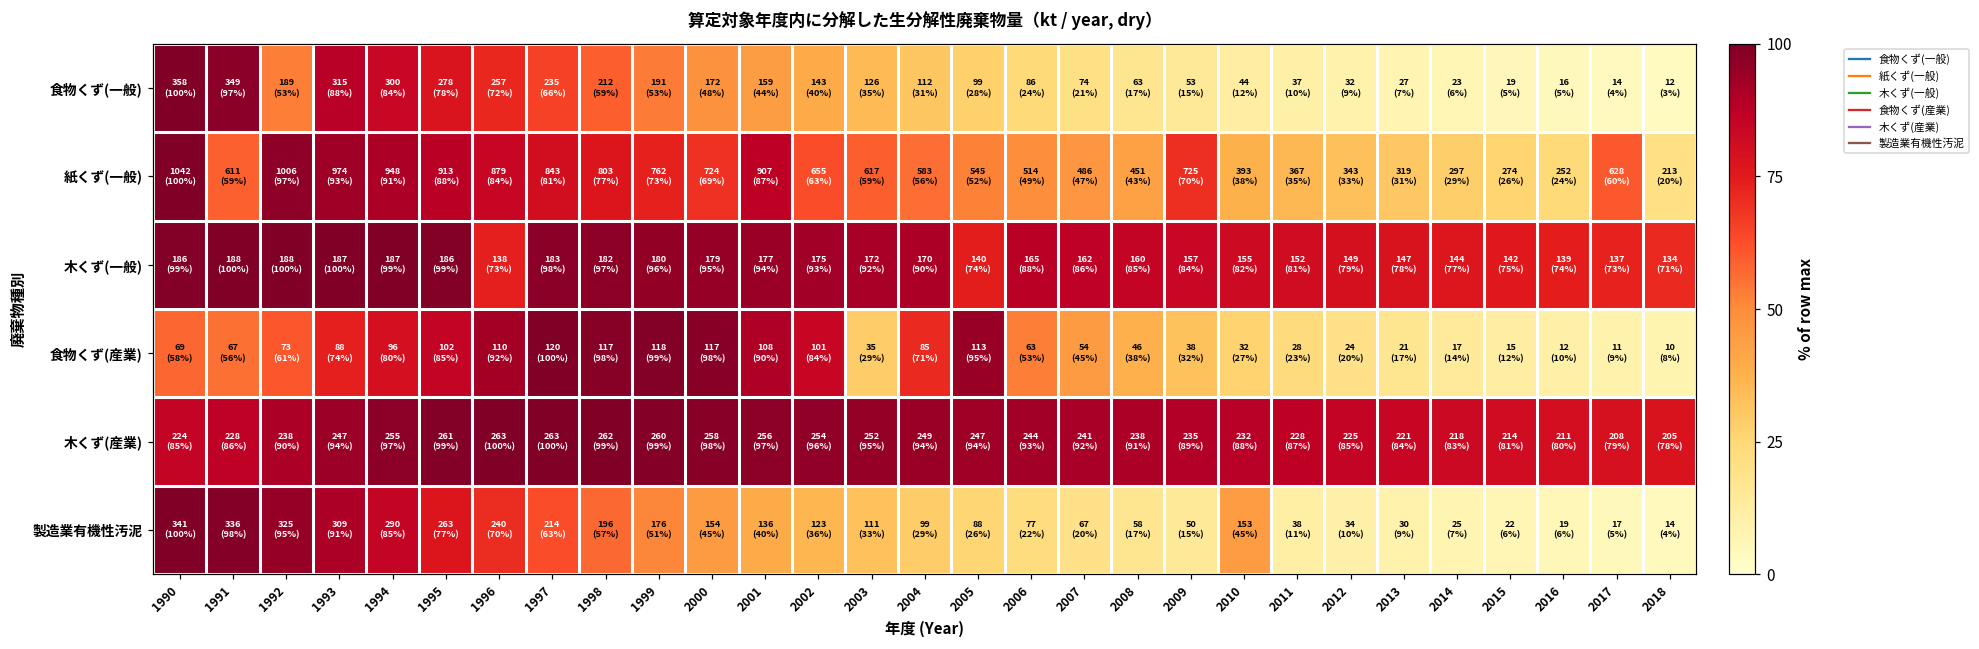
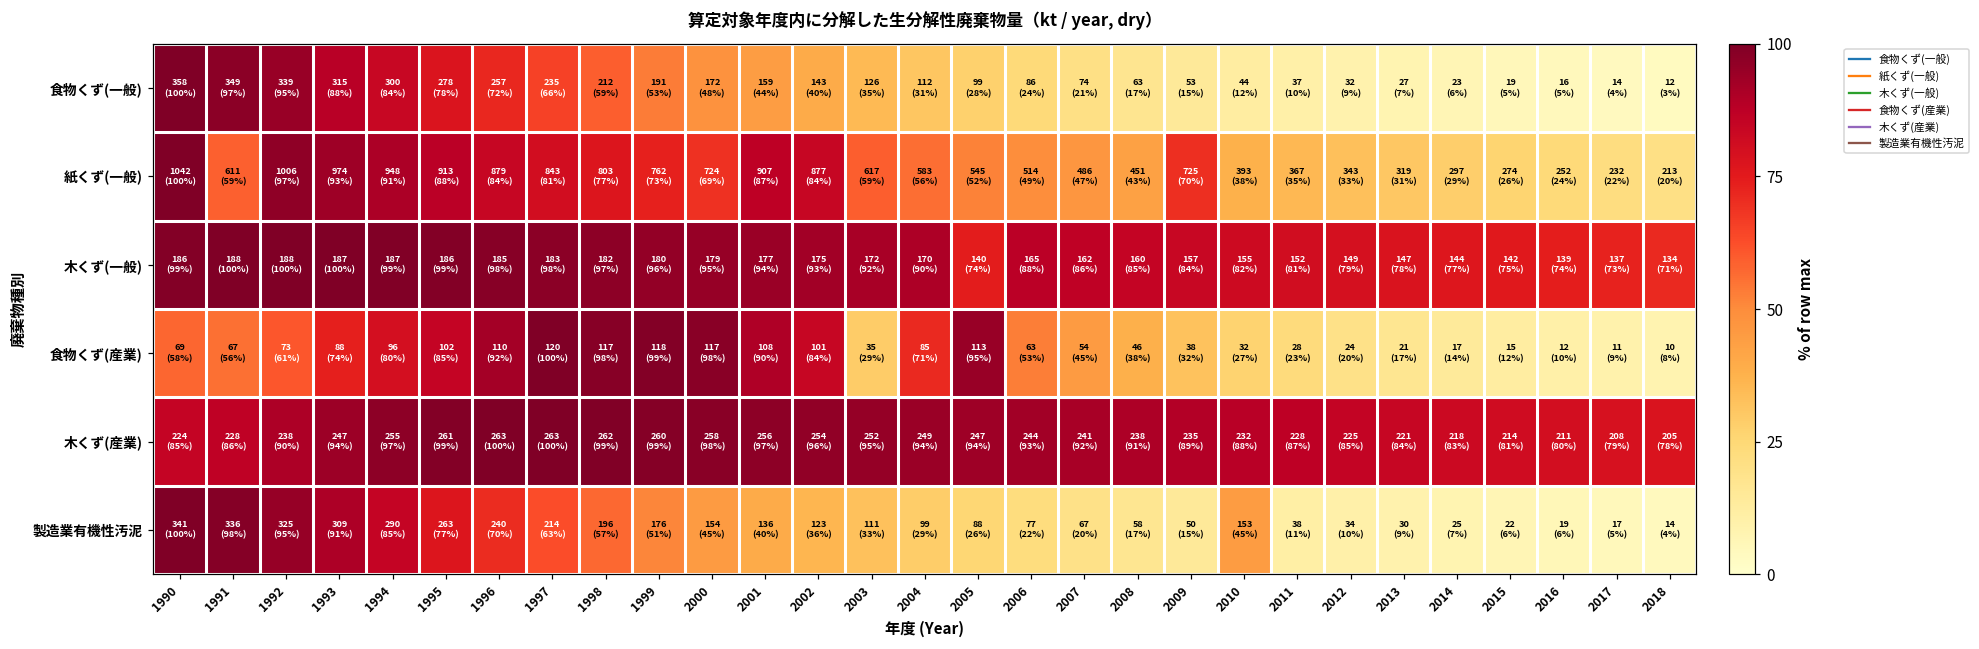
食物くず(一般), 1992: 189 (53%) -> 339 (95%)
紙くず(一般), 2002: 655 (63%) -> 877 (84%)
紙くず(一般), 2017: 628 (60%) -> 232 (22%)
木くず(一般), 1996: 138 (73%) -> 185 (98%)
